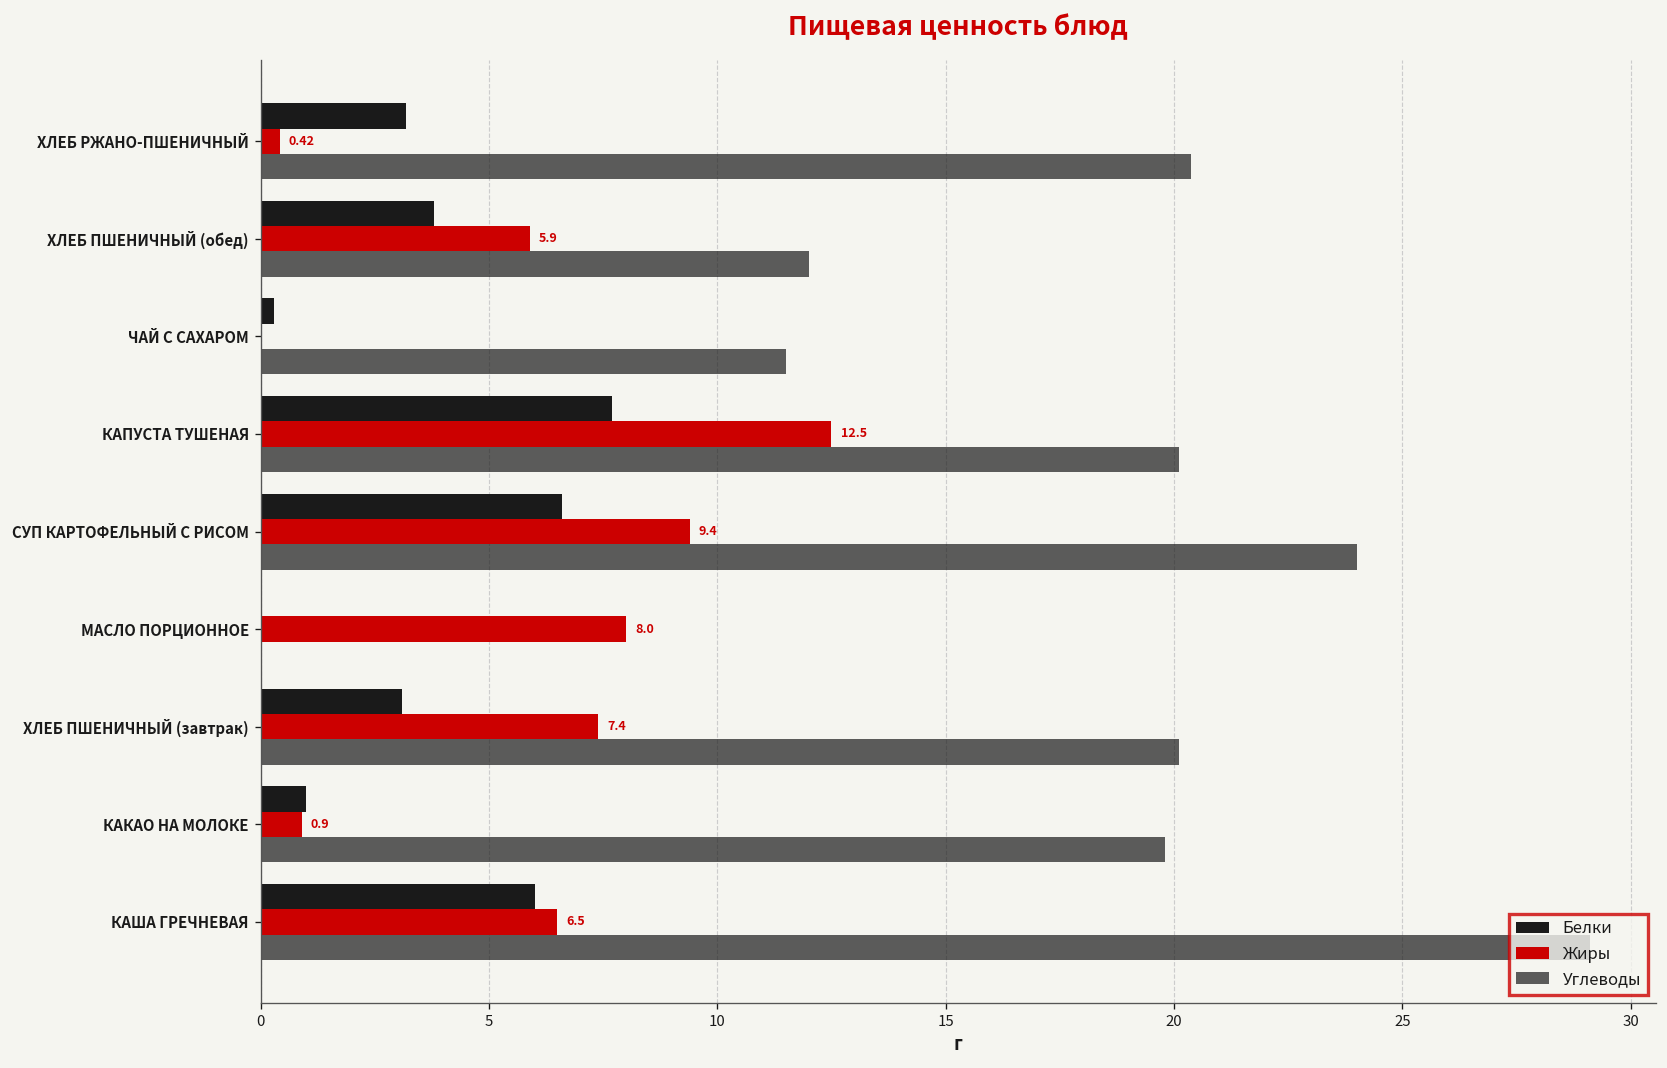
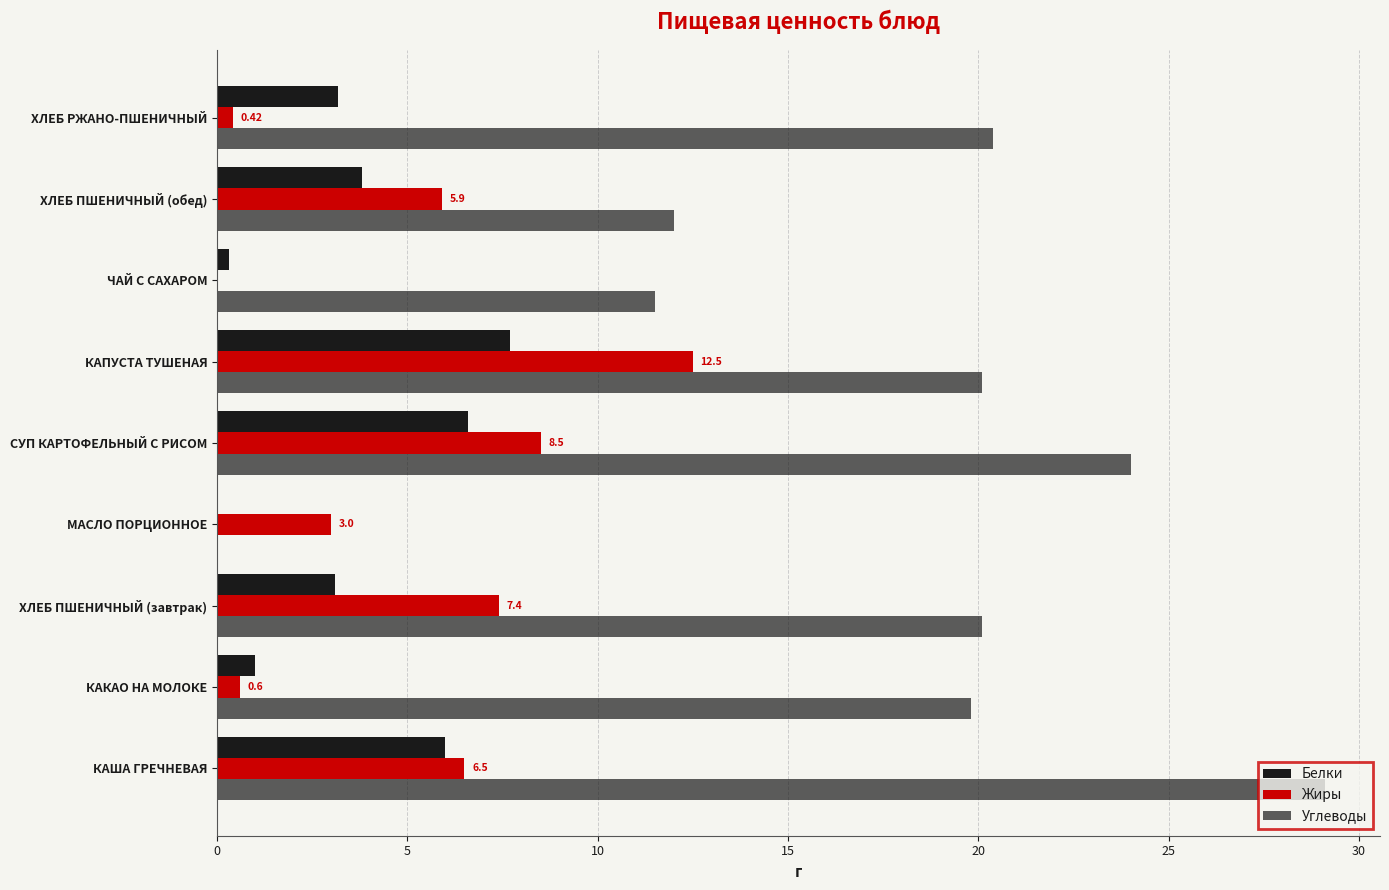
Жиры, СУП КАРТОФЕЛЬНЫЙ С РИСОМ: 9.4 -> 8.5
Жиры, МАСЛО ПОРЦИОННОЕ: 8.0 -> 3.0
Жиры, КАКАО НА МОЛОКЕ: 0.9 -> 0.6
